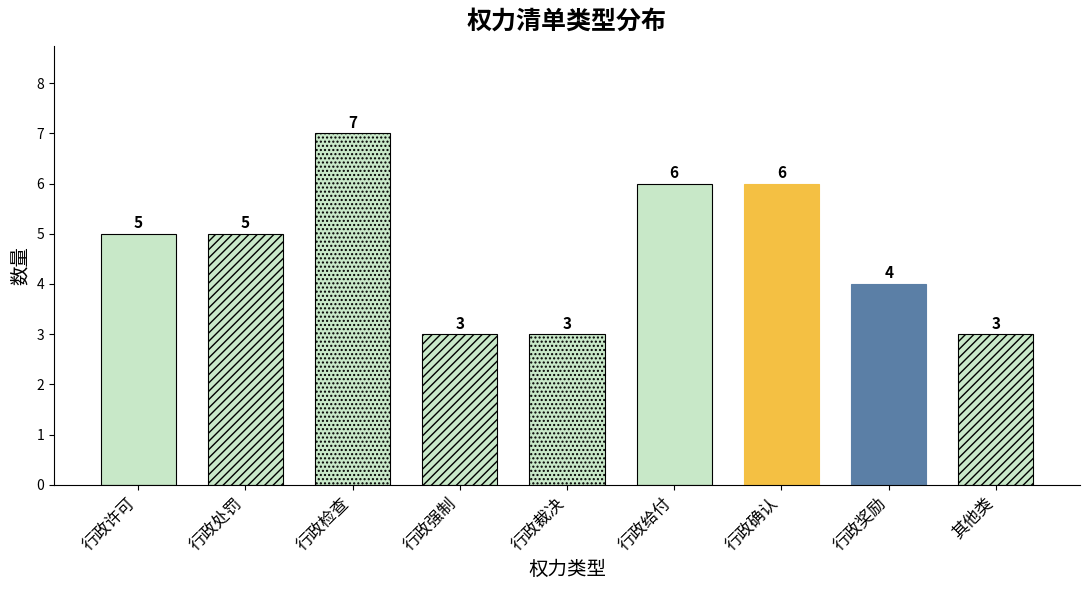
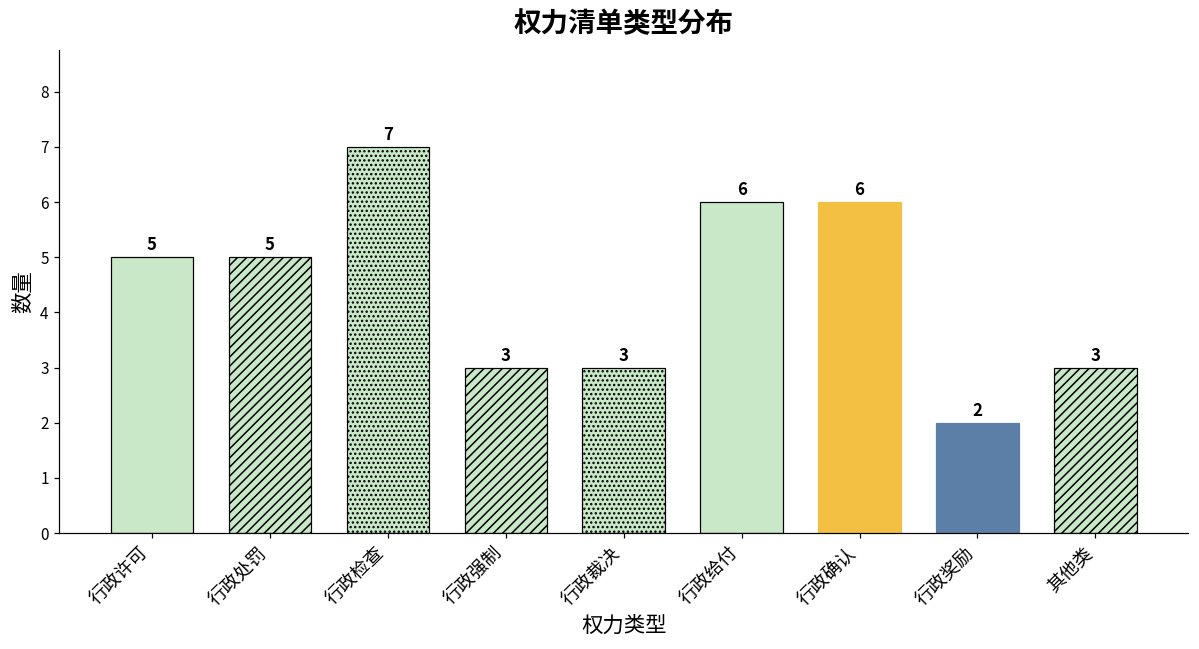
行政奖励: 4 -> 2
